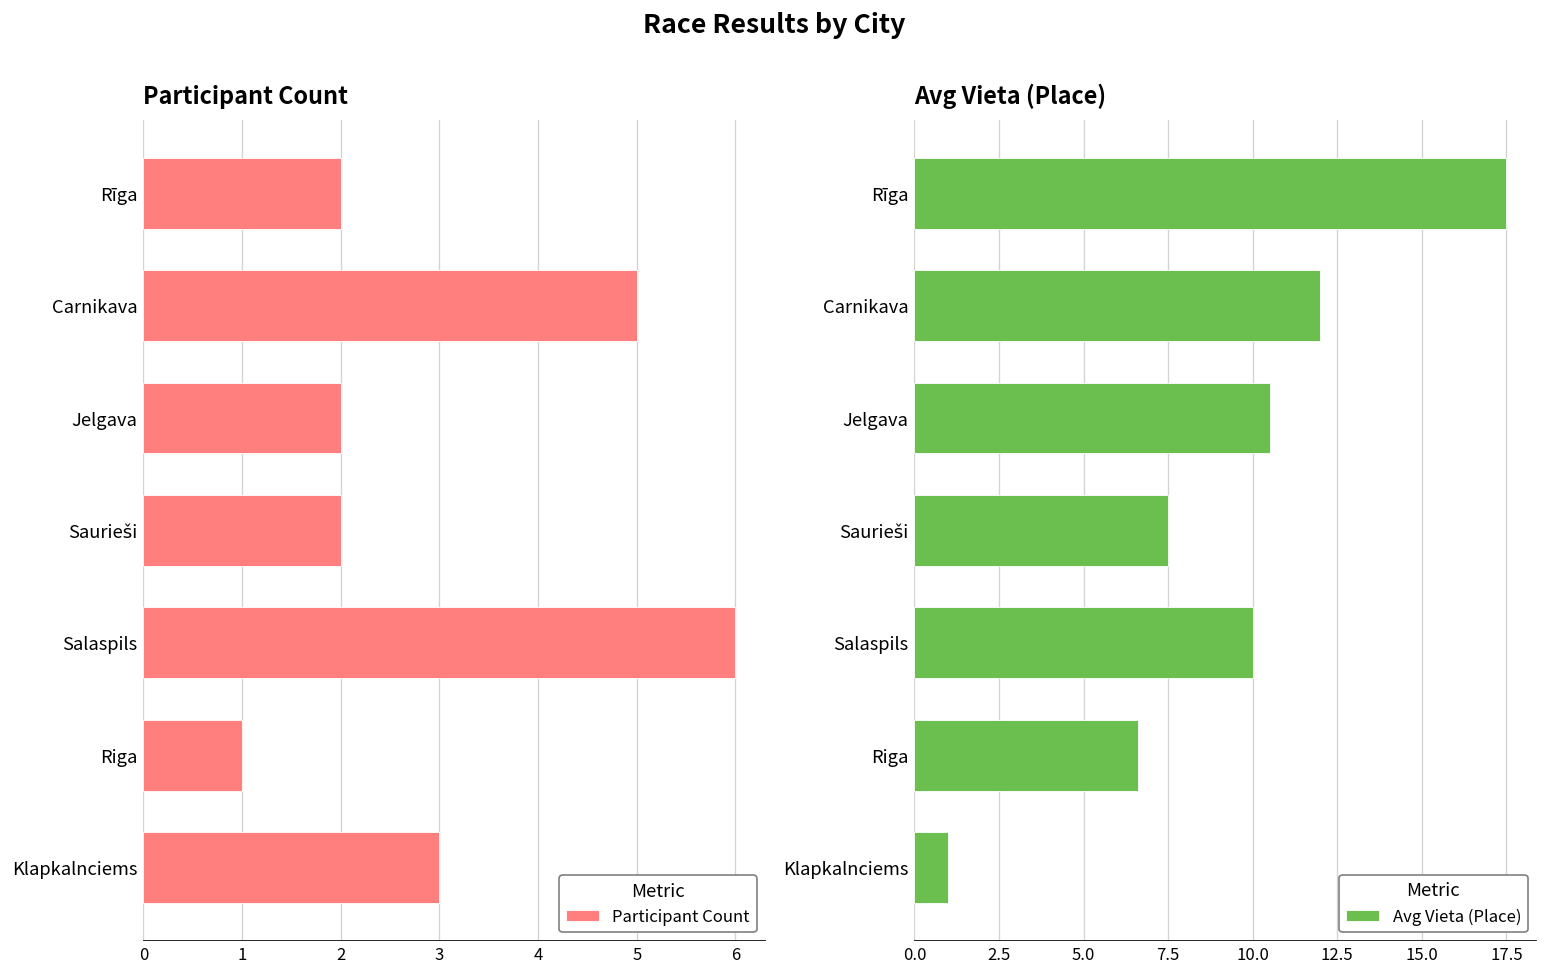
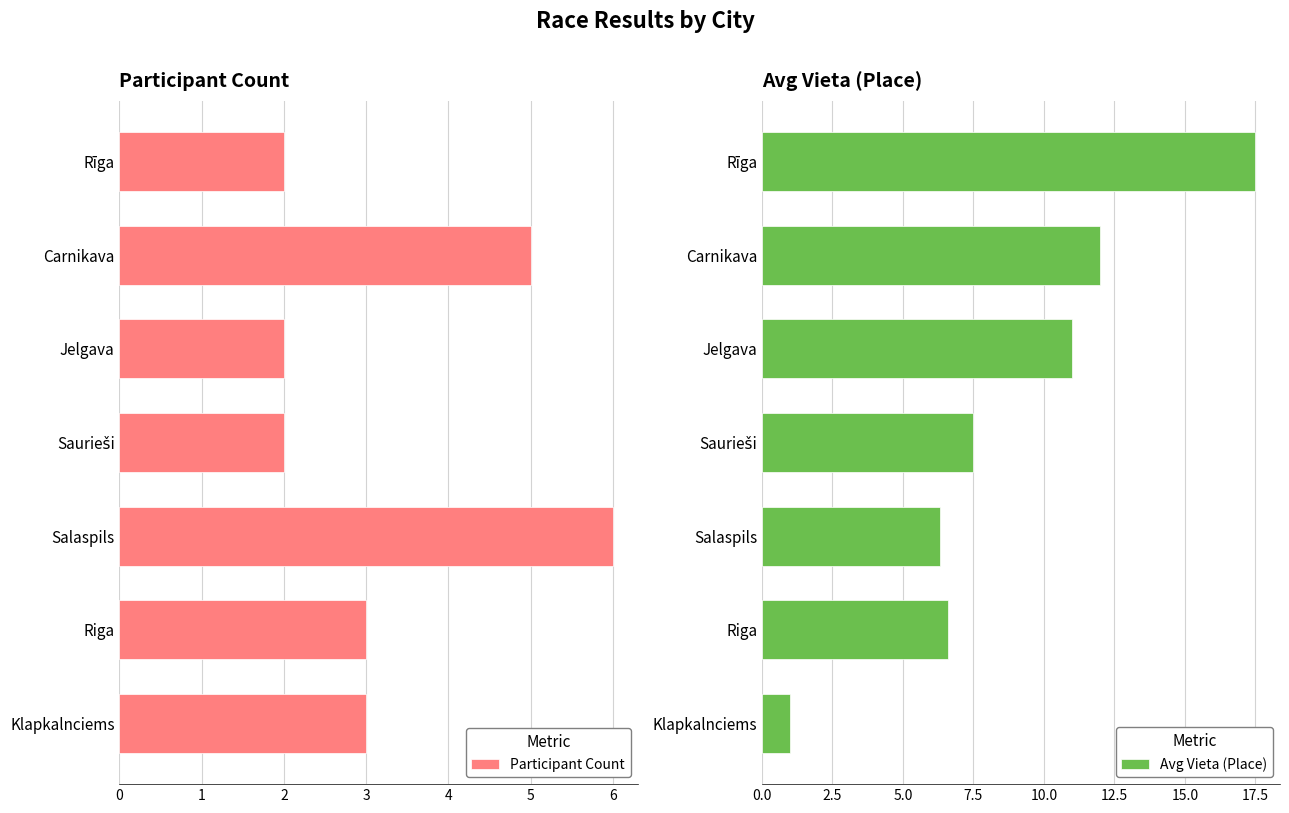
Participant Count, Riga: 1 -> 3
Avg Vieta (Place), Jelgava: 10.5 -> 11.0
Avg Vieta (Place), Salaspils: 10.0 -> 6.3
